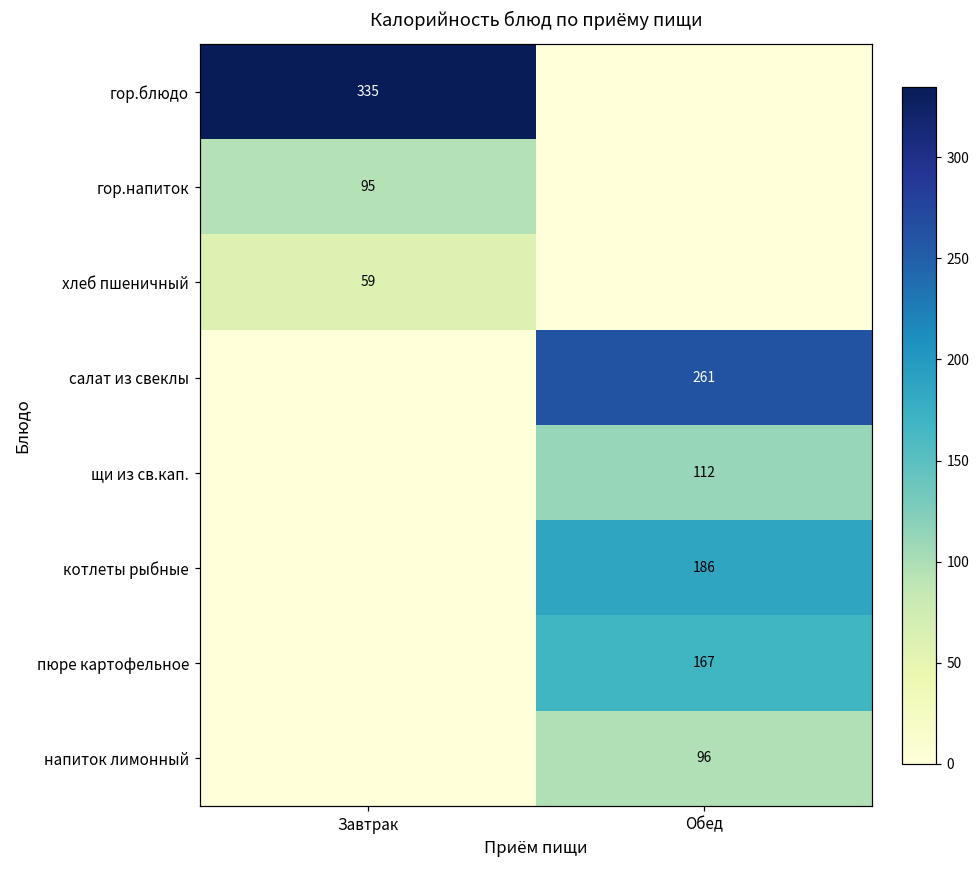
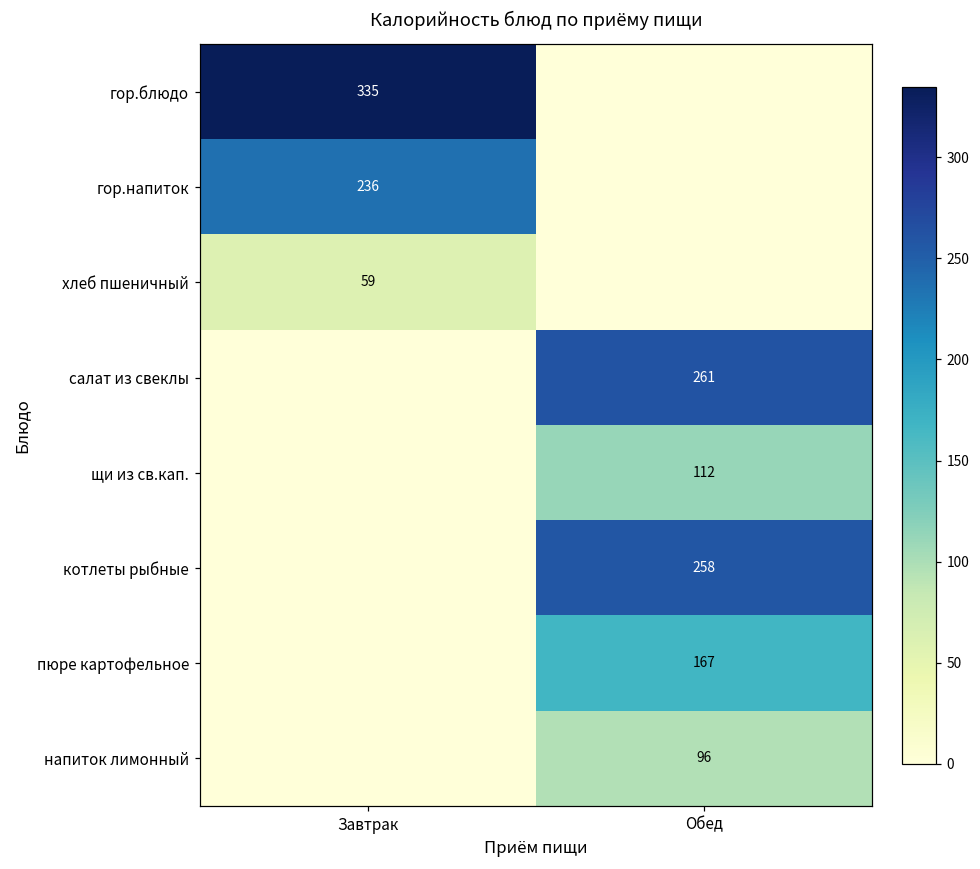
гор.напиток, Завтрак: 95 -> 236
котлеты рыбные, Обед: 186 -> 258
